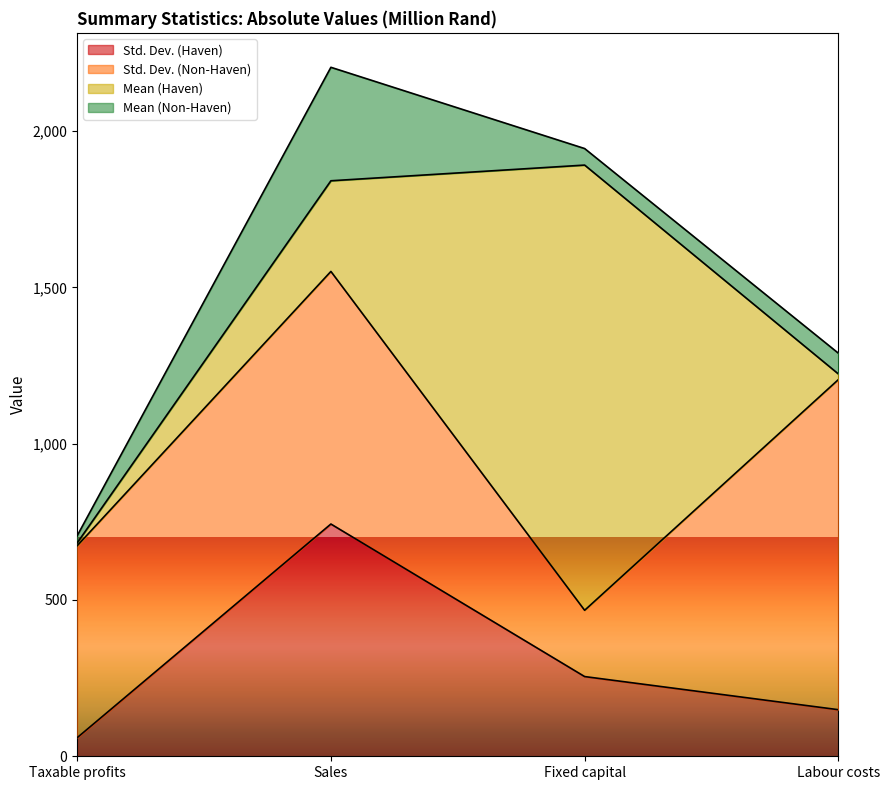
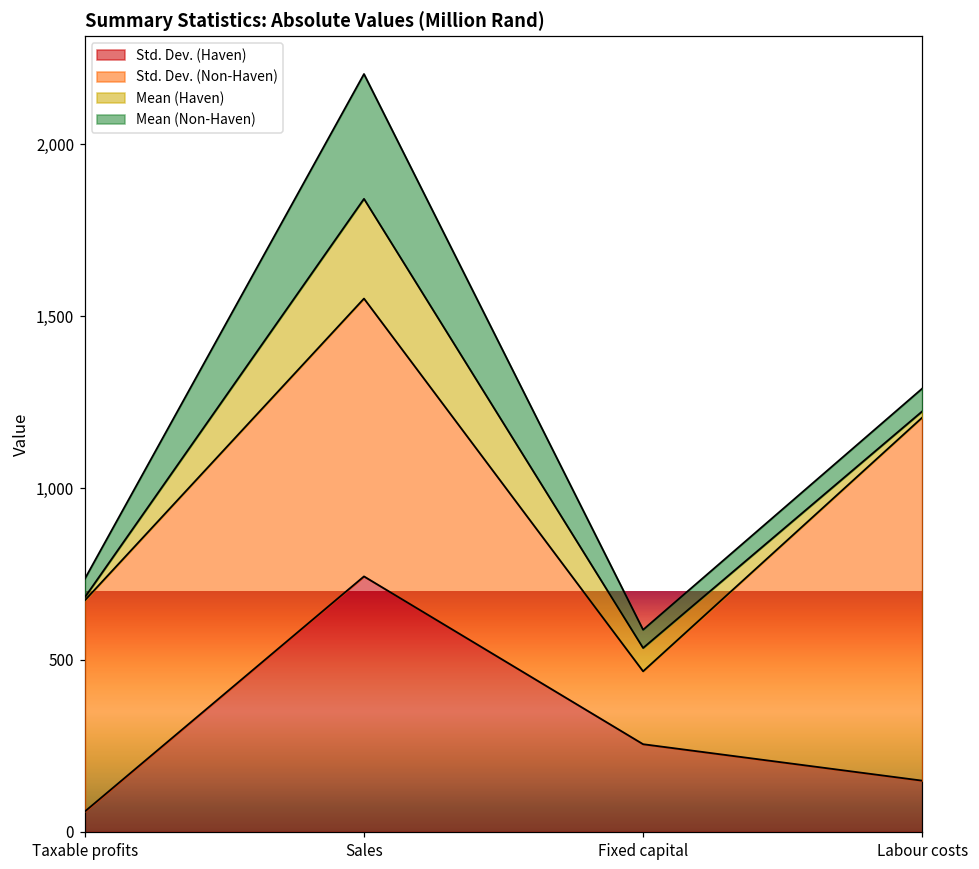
Mean (Non-Haven), Taxable profits: 20 -> 50
Mean (Haven), Fixed capital: 1,420 -> 70
